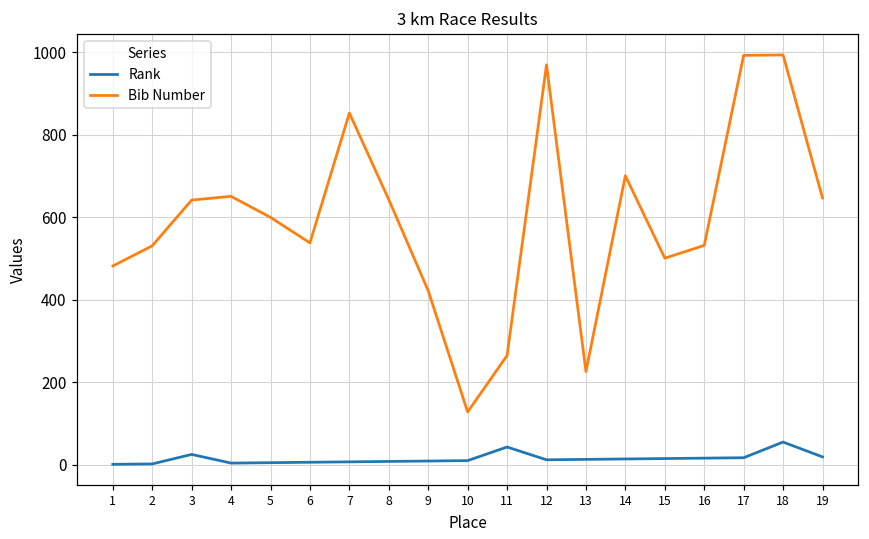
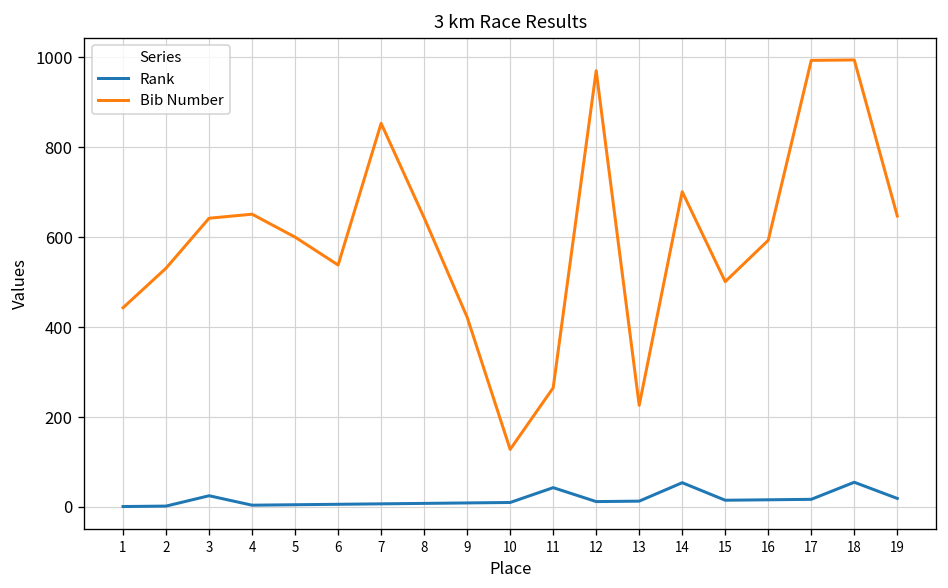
Bib Number, 1: 480 -> 440
Rank, 14: 10 -> 50
Bib Number, 16: 530 -> 590
